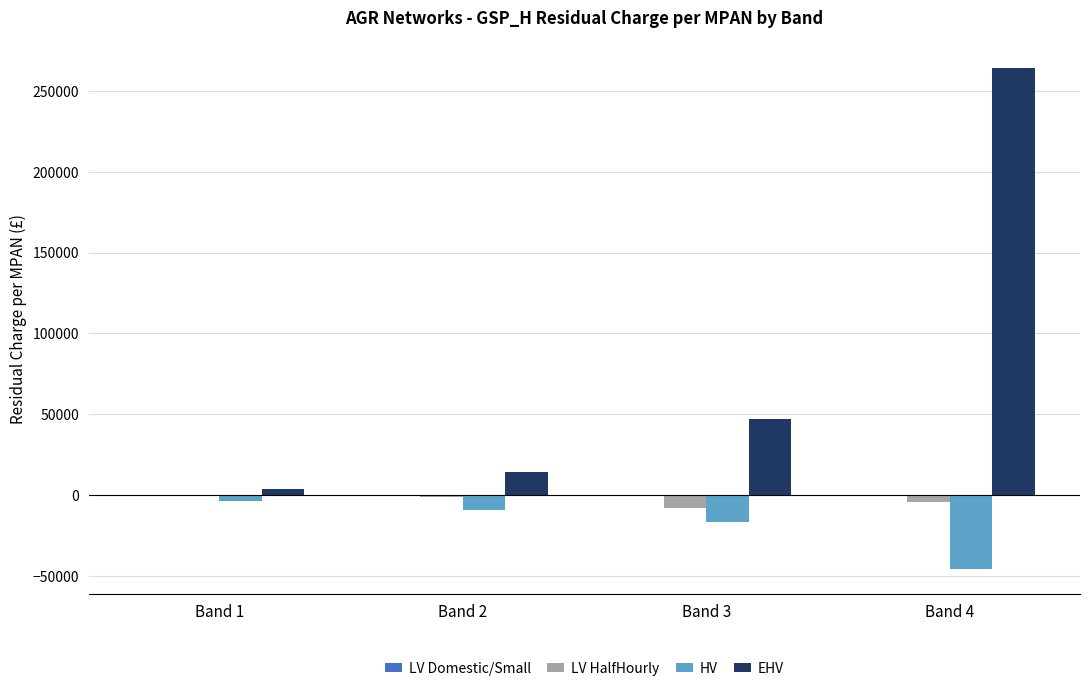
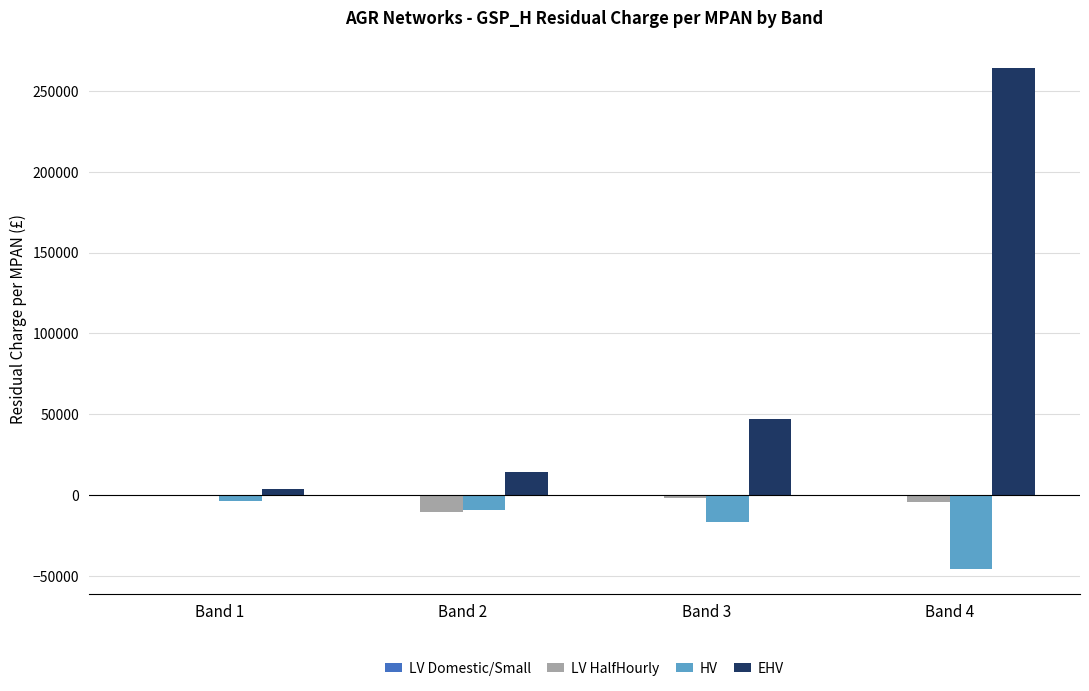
LV HalfHourly, Band 2: -1000 -> -11000
LV HalfHourly, Band 3: -8000 -> -2000
